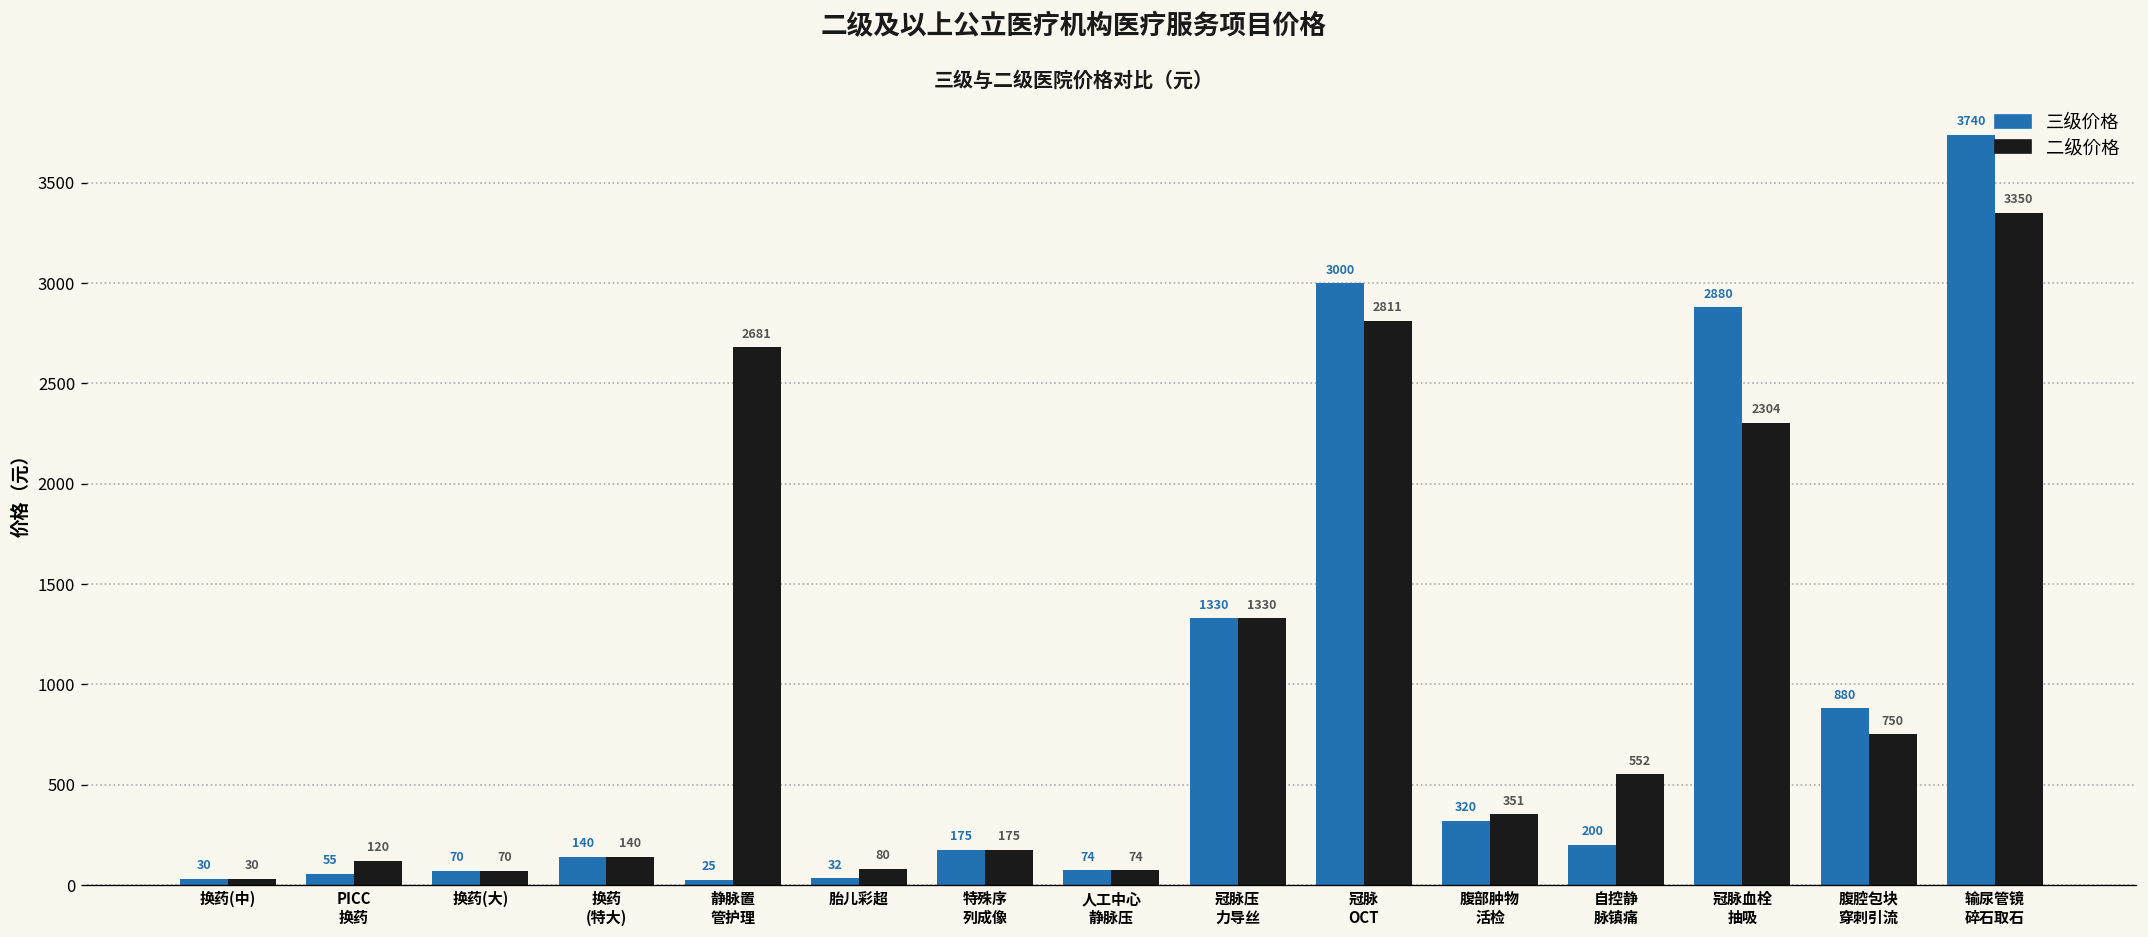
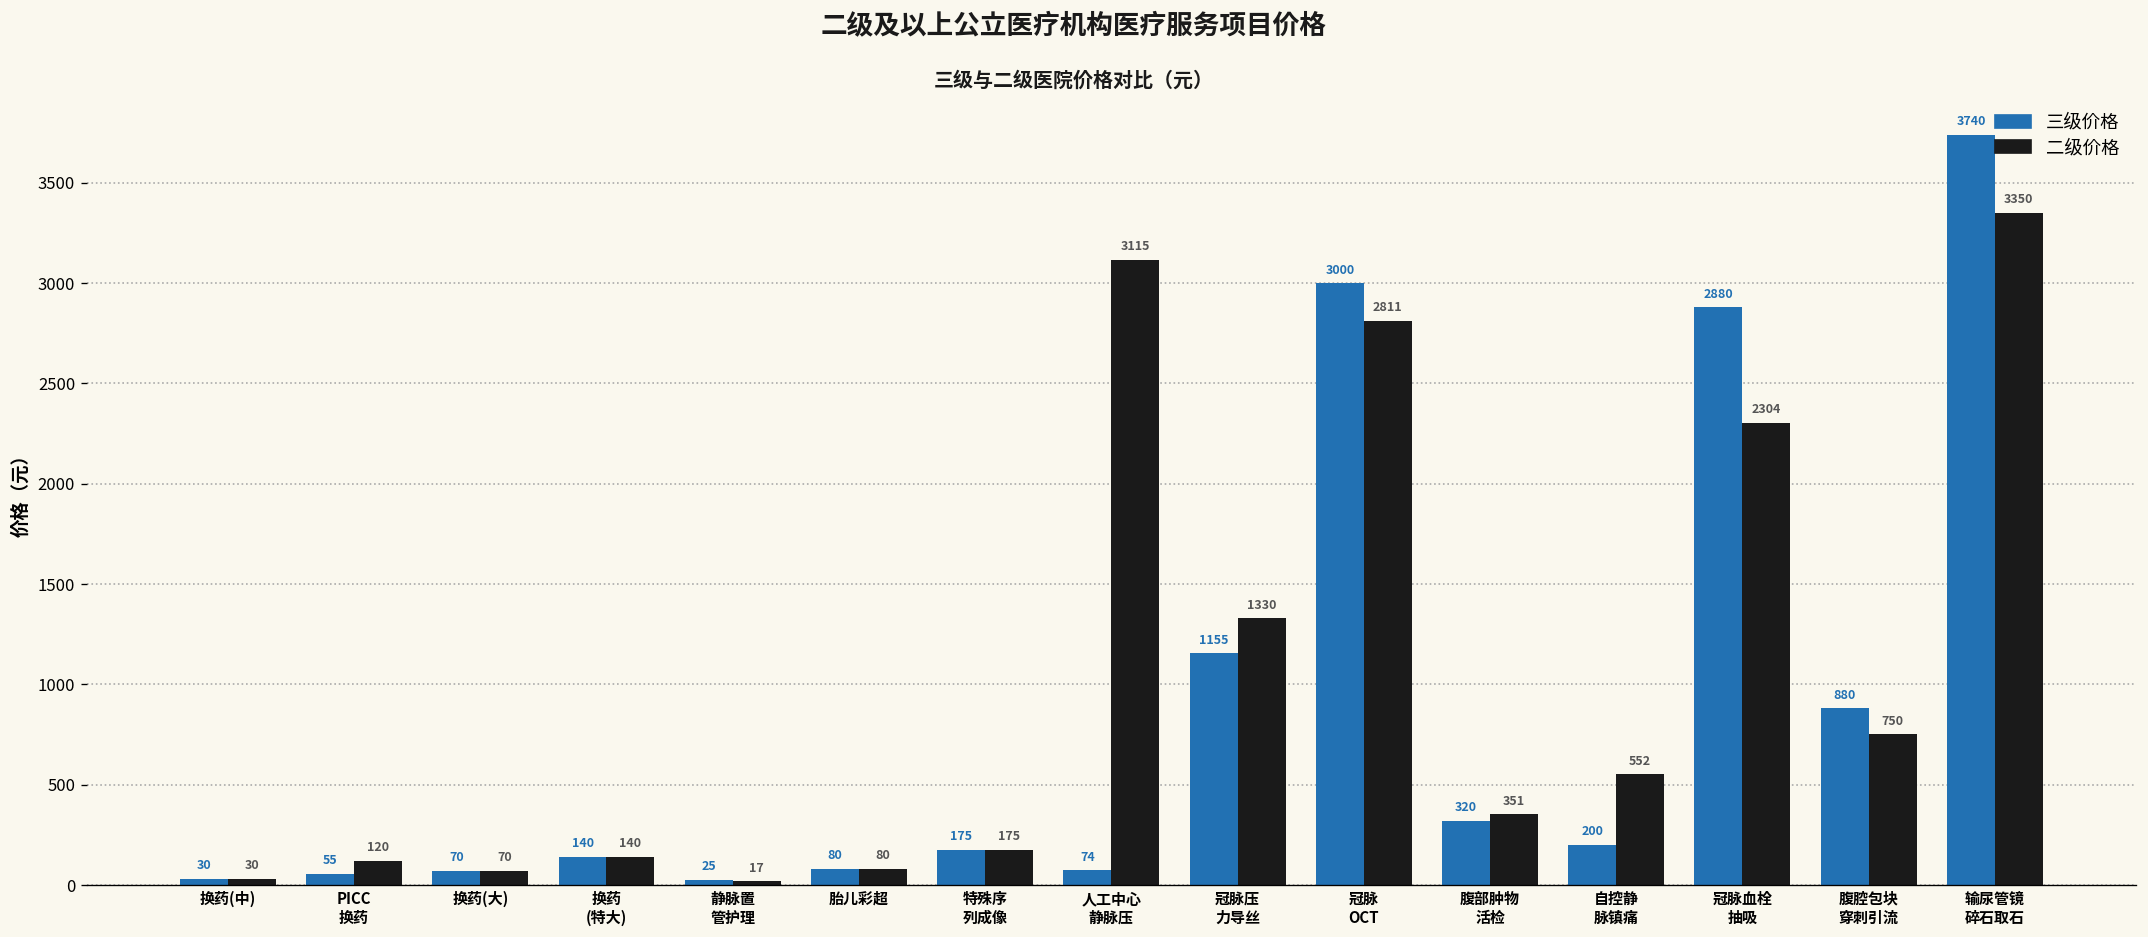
二级价格, 静脉置 管护理: 2681 -> 17
三级价格, 胎儿彩超: 32 -> 80
二级价格, 人工中心 静脉压: 74 -> 3115
三级价格, 冠脉压 力导丝: 1330 -> 1155
